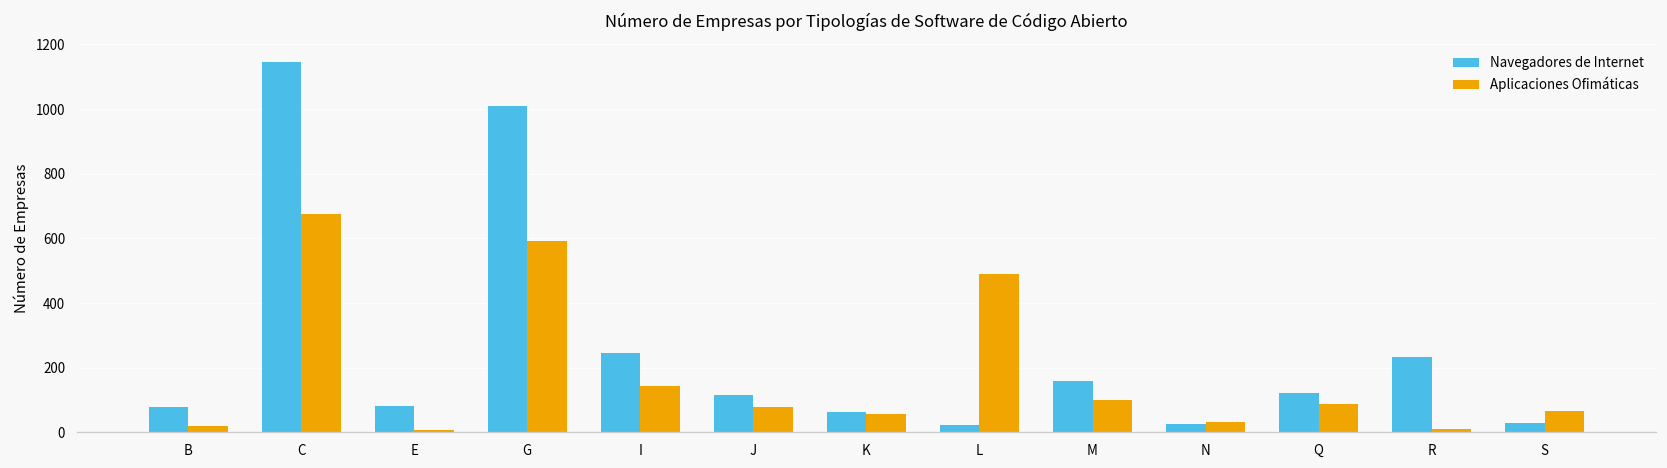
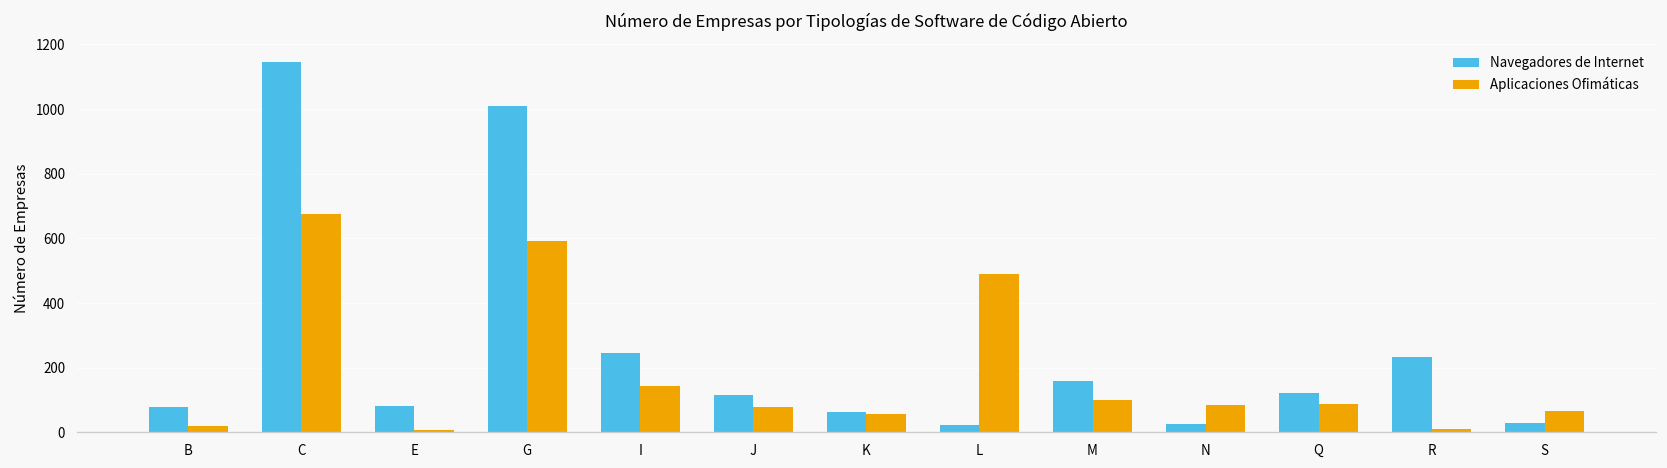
Aplicaciones Ofimáticas, N: 30 -> 90
